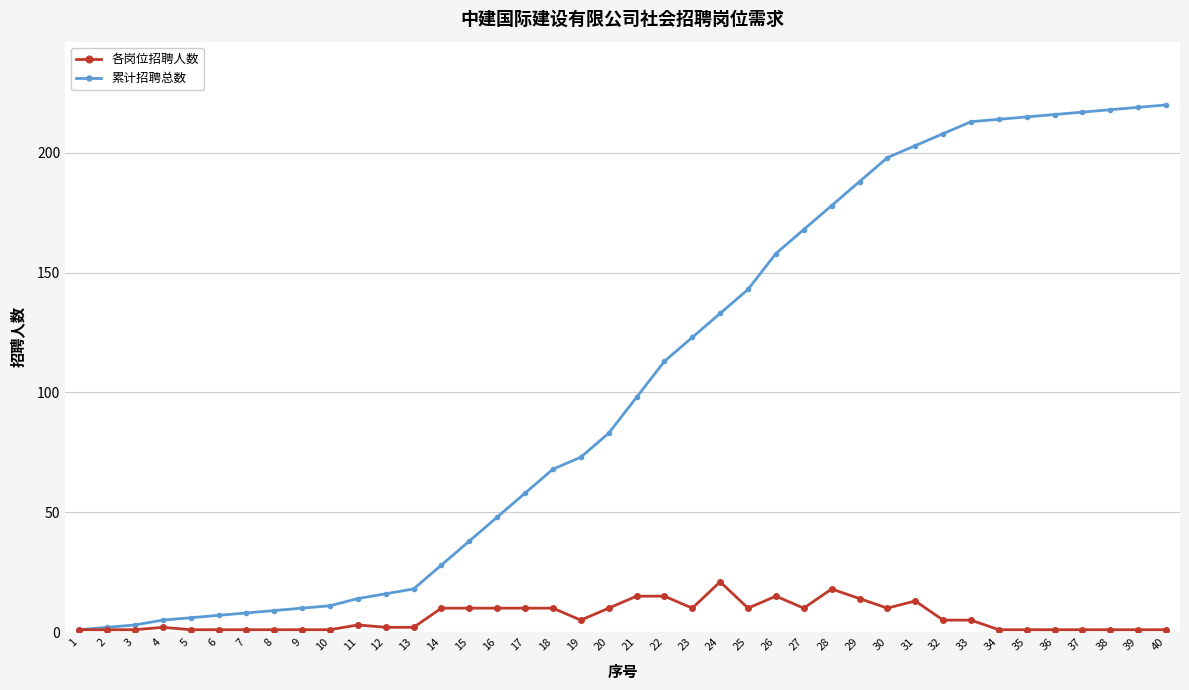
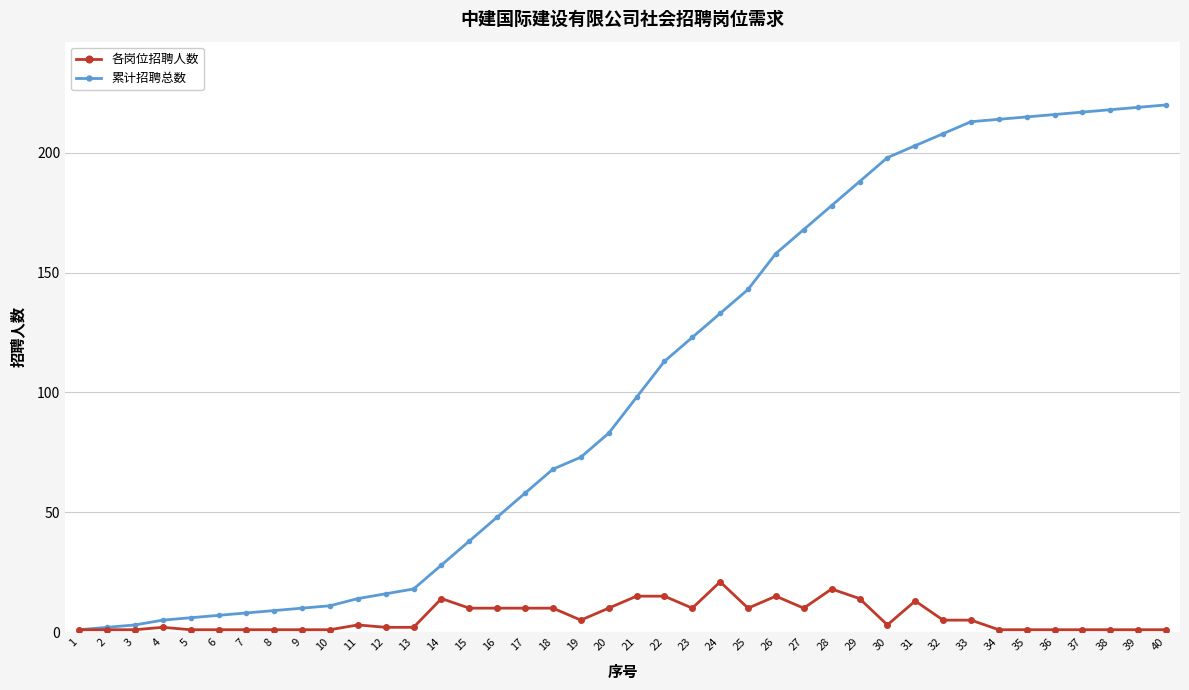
各岗位招聘人数, 14: 10 -> 14
各岗位招聘人数, 30: 10 -> 3
